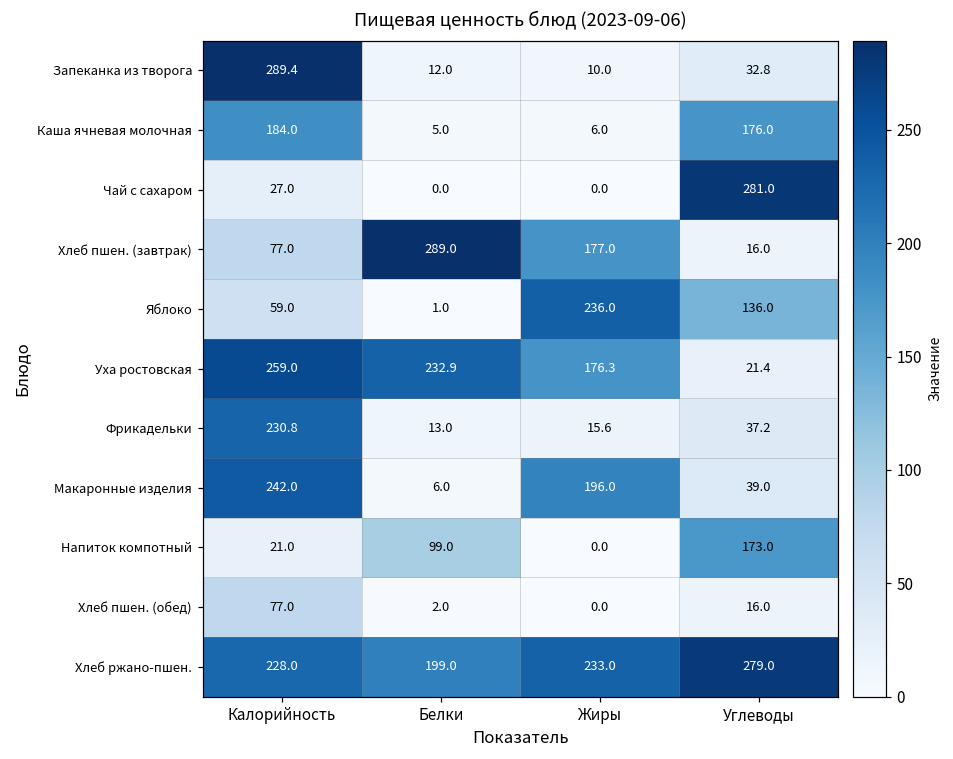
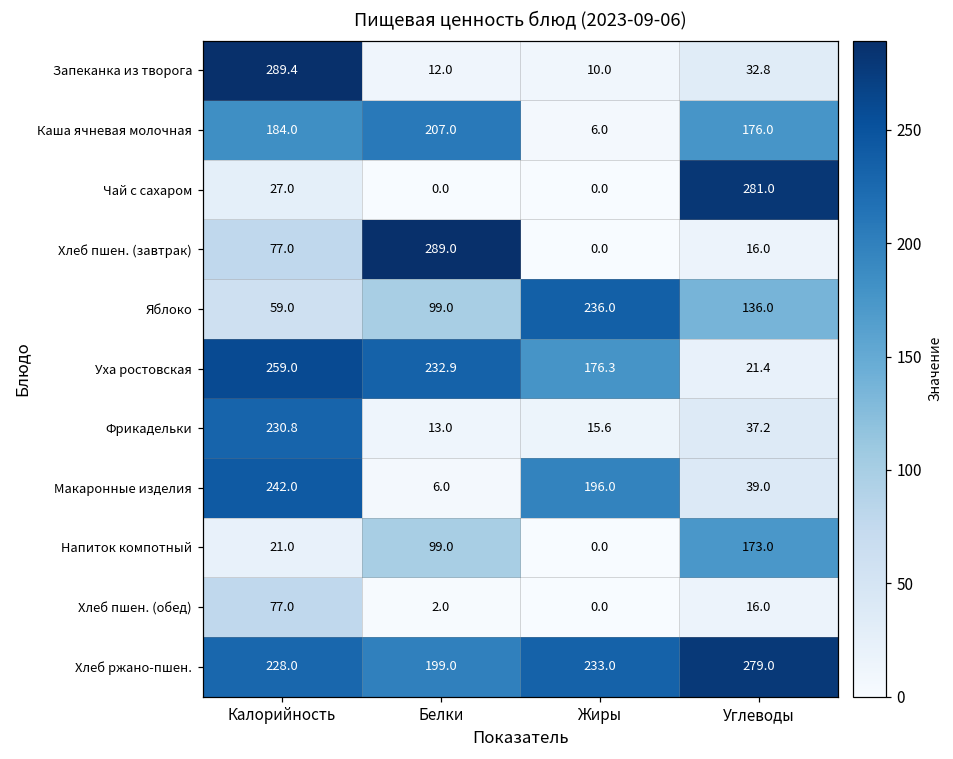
Каша ячневая молочная, Белки: 5.0 -> 207.0
Хлеб пшен. (завтрак), Жиры: 177.0 -> 0.0
Яблоко, Белки: 1.0 -> 99.0
